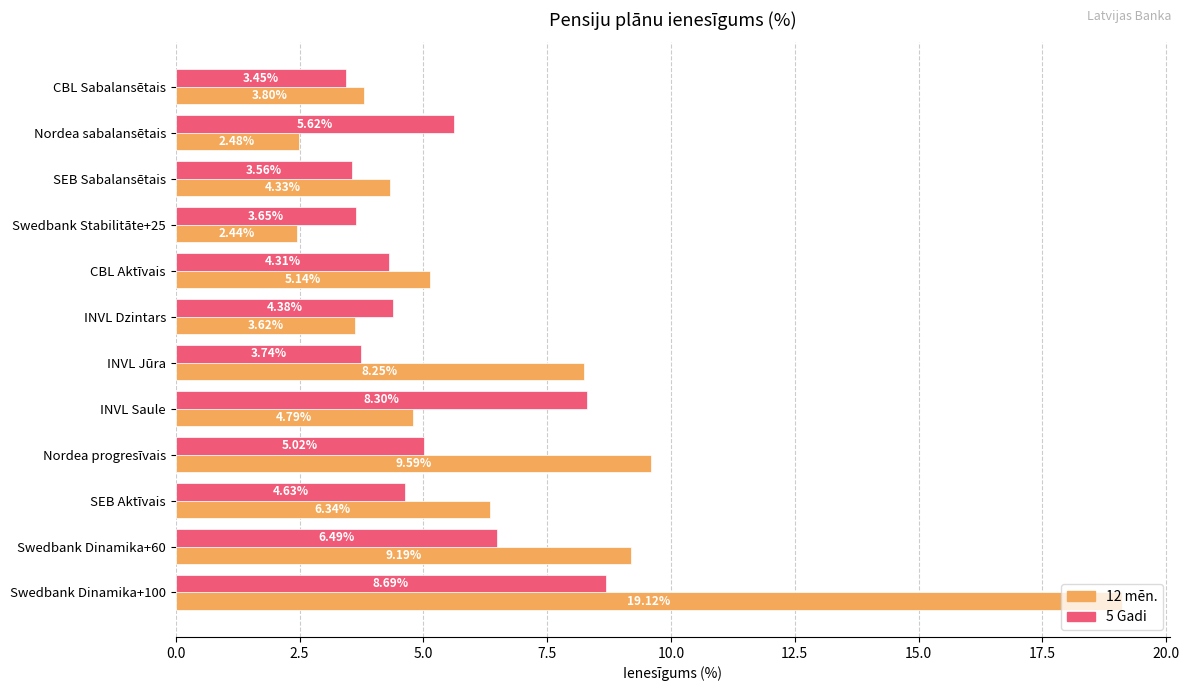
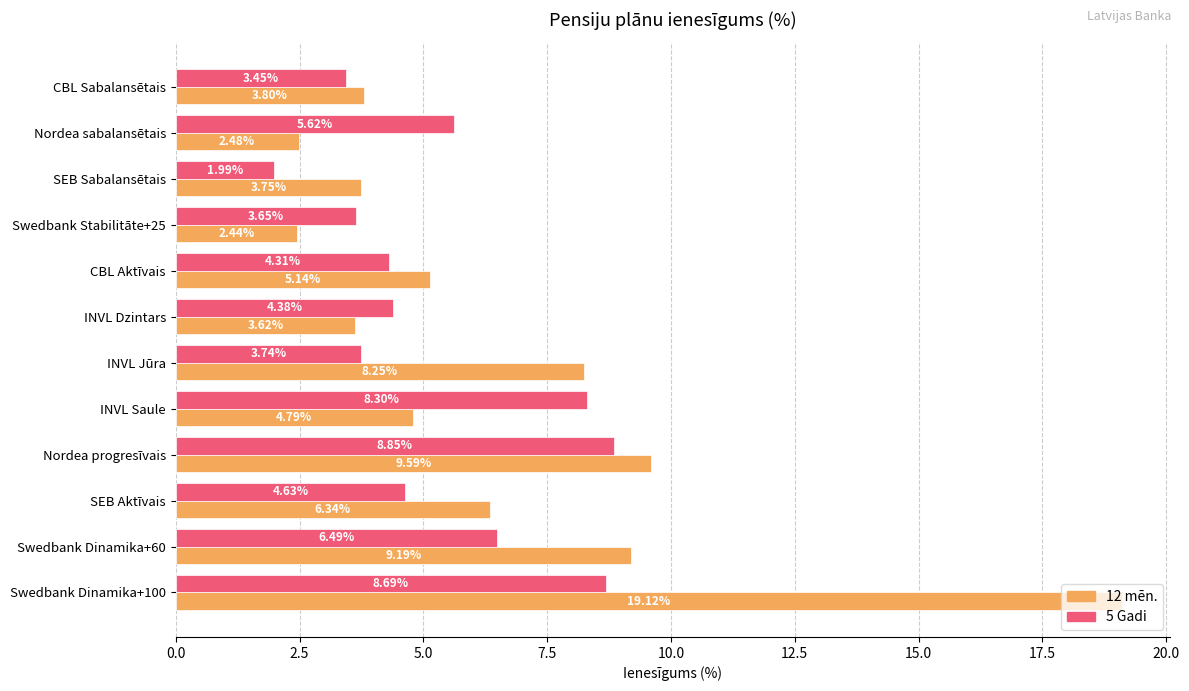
5 Gadi, SEB Sabalansētais: 3.56% -> 1.99%
12 mēn., SEB Sabalansētais: 4.33% -> 3.75%
5 Gadi, Nordea progresīvais: 5.02% -> 8.85%
